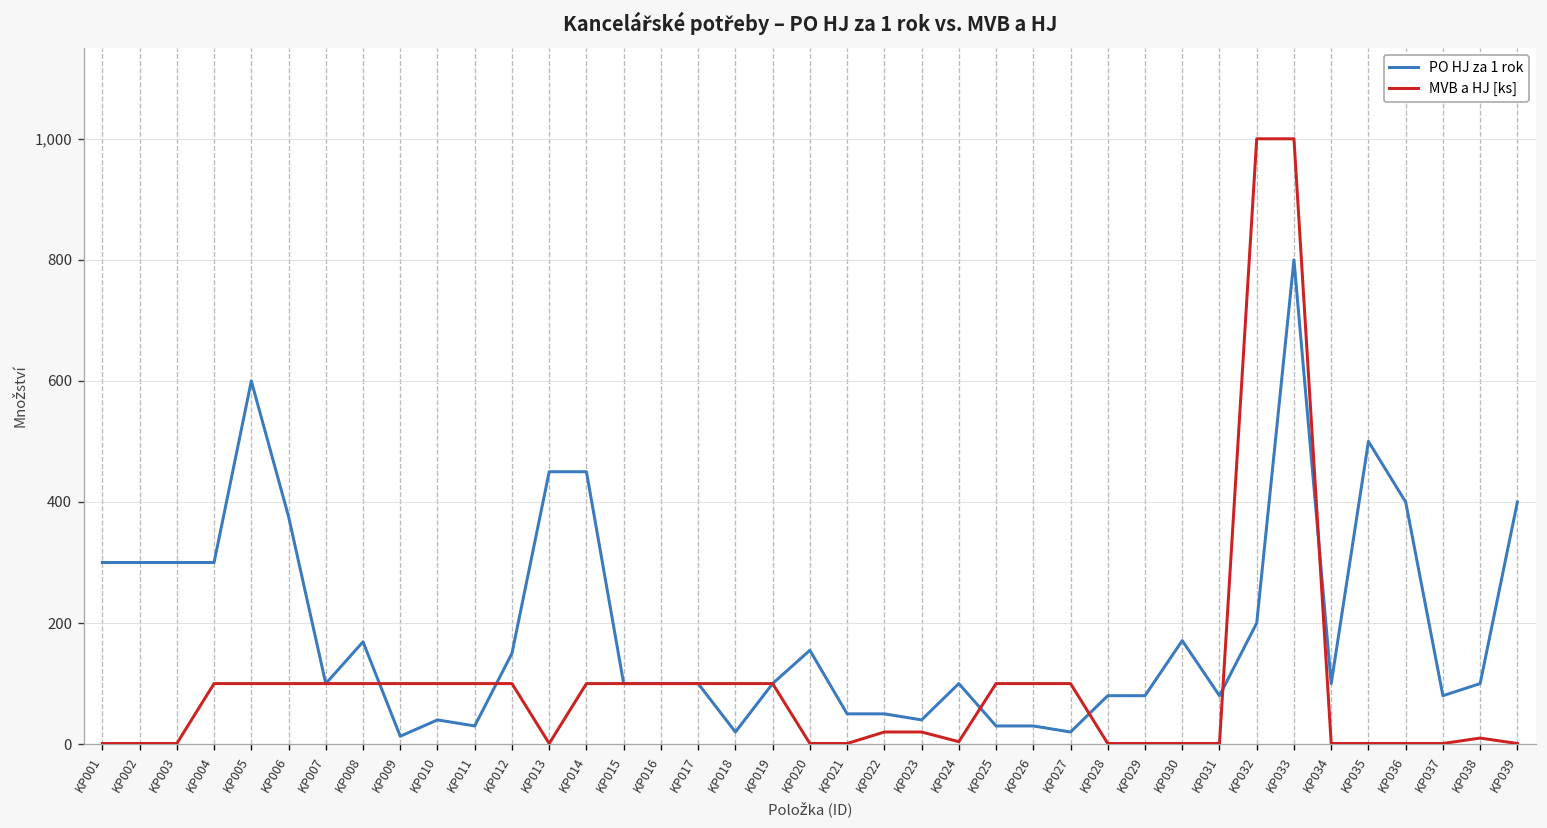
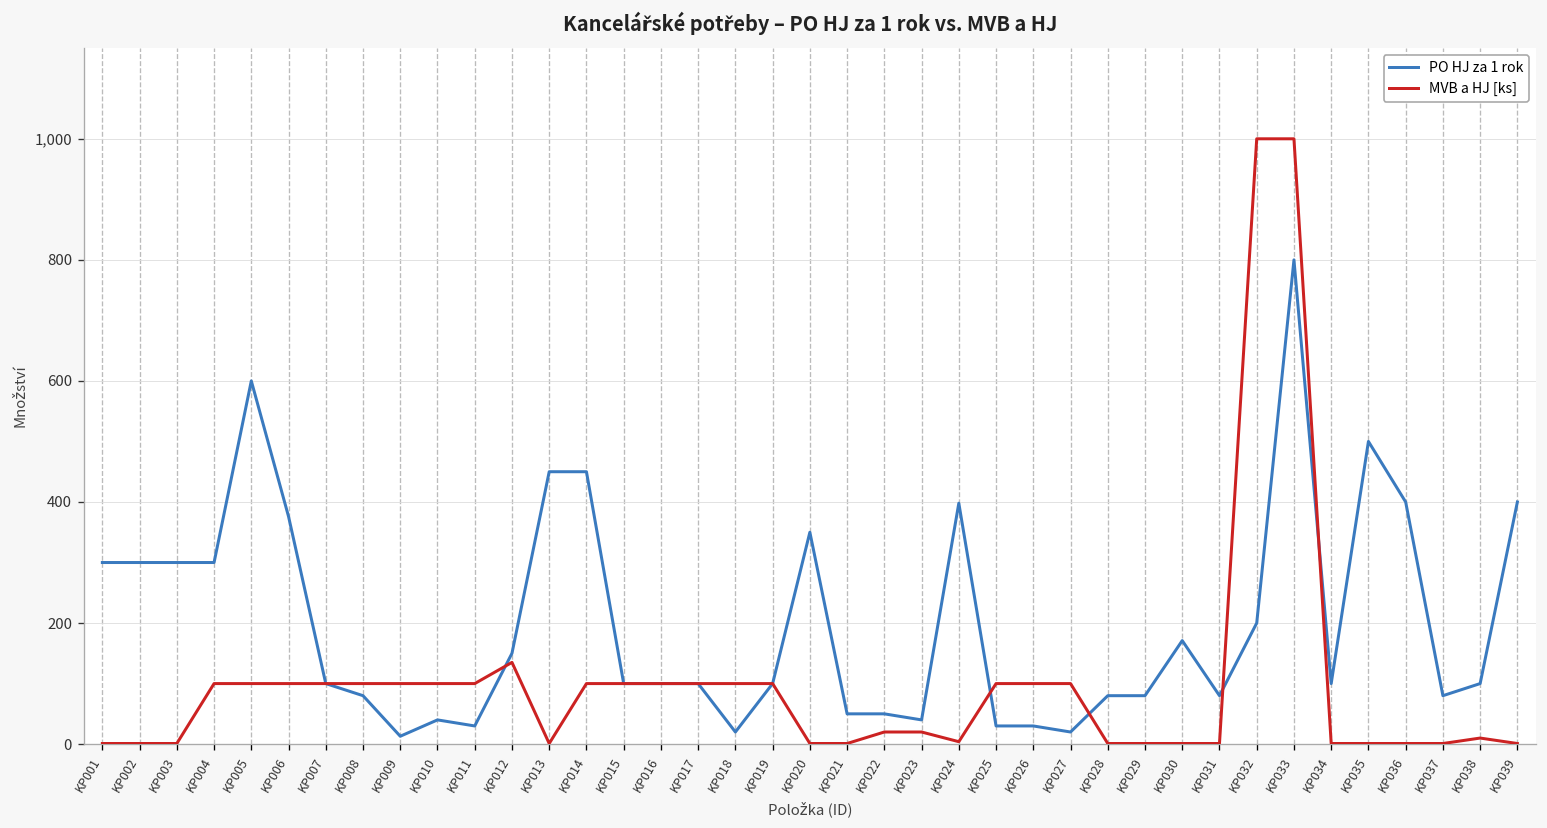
PO HJ za 1 rok, KP008: 170 -> 80
MVB a HJ [ks], KP012: 100 -> 140
PO HJ za 1 rok, KP020: 160 -> 350
PO HJ za 1 rok, KP024: 100 -> 400
